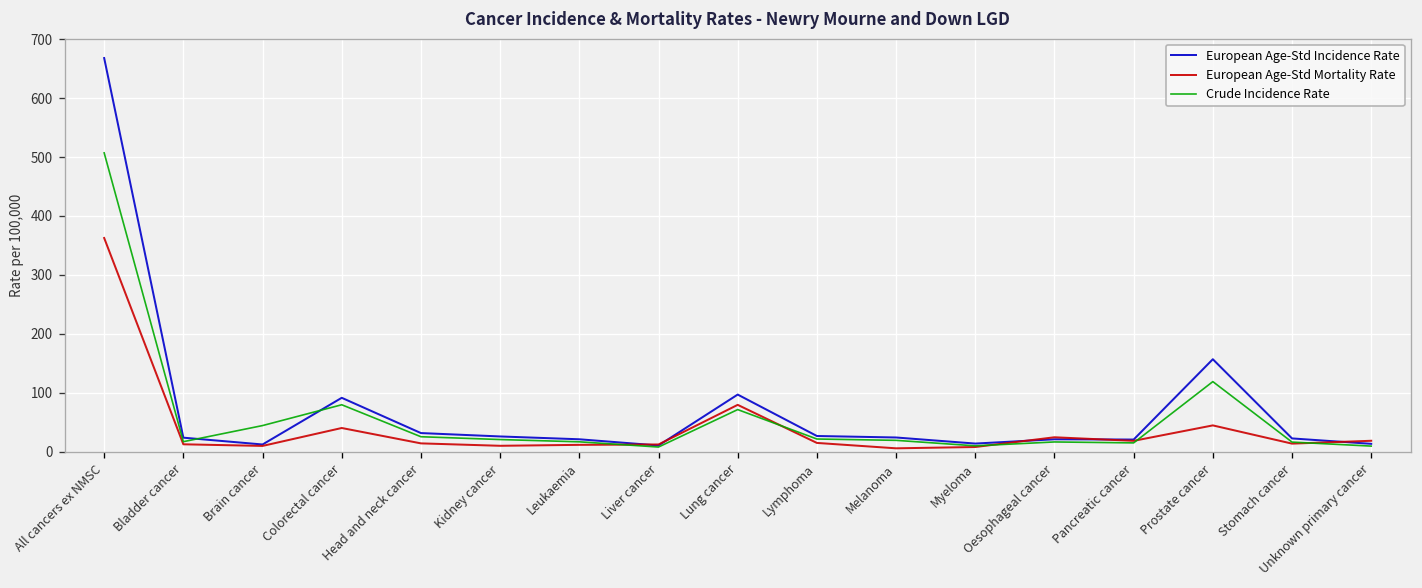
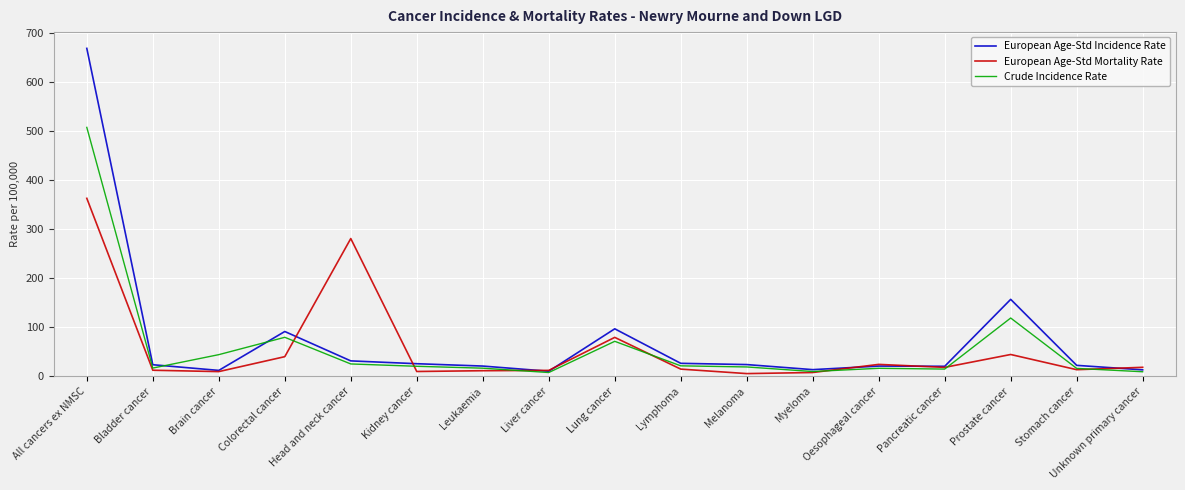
European Age-Std Mortality Rate, Head and neck cancer: 10 -> 280
